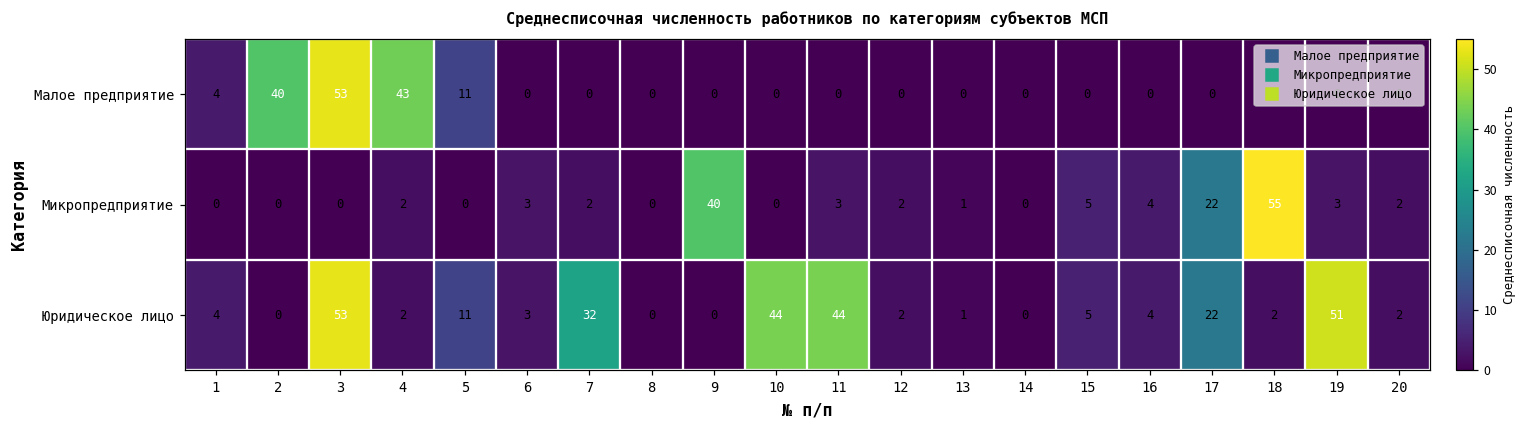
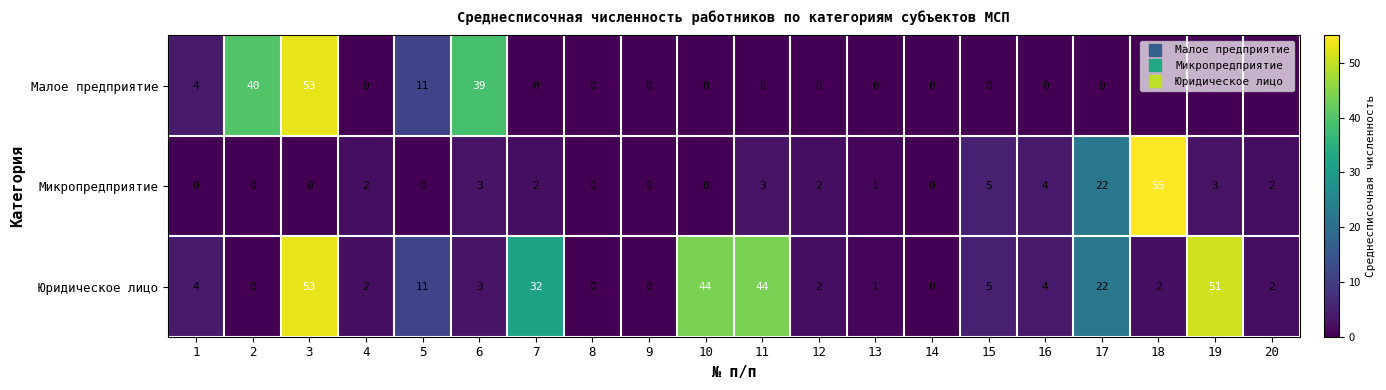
Малое предприятие, 4: 43 -> 0
Малое предприятие, 6: 0 -> 39
Микропредприятие, 9: 40 -> 0
